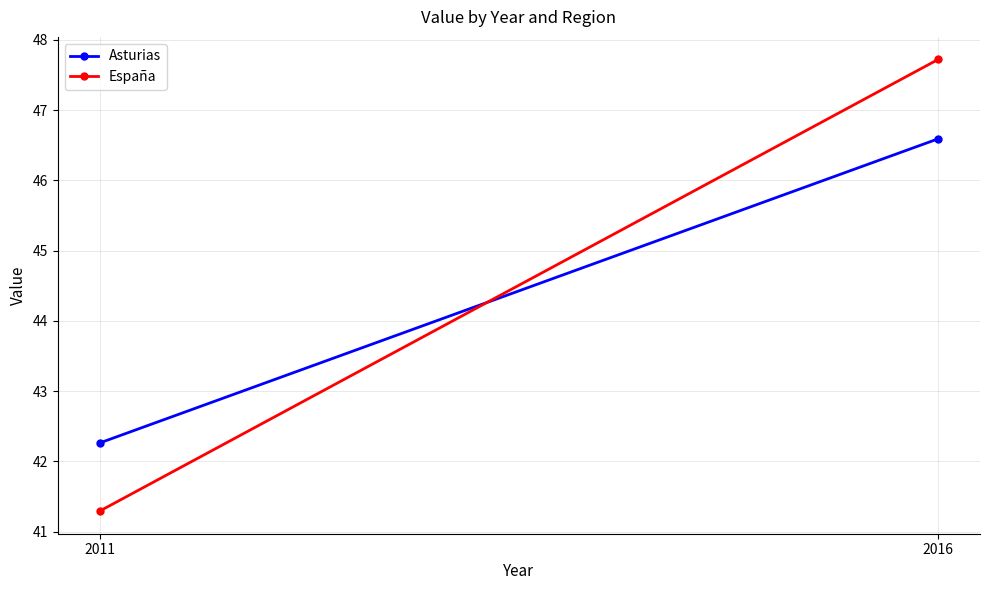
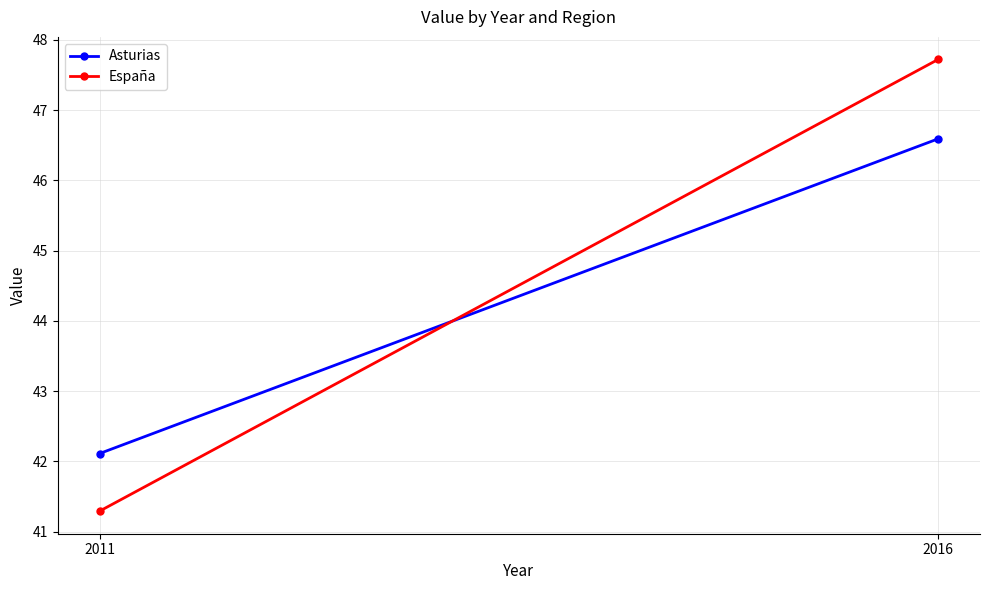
Asturias, 2011: 42.3 -> 42.1
